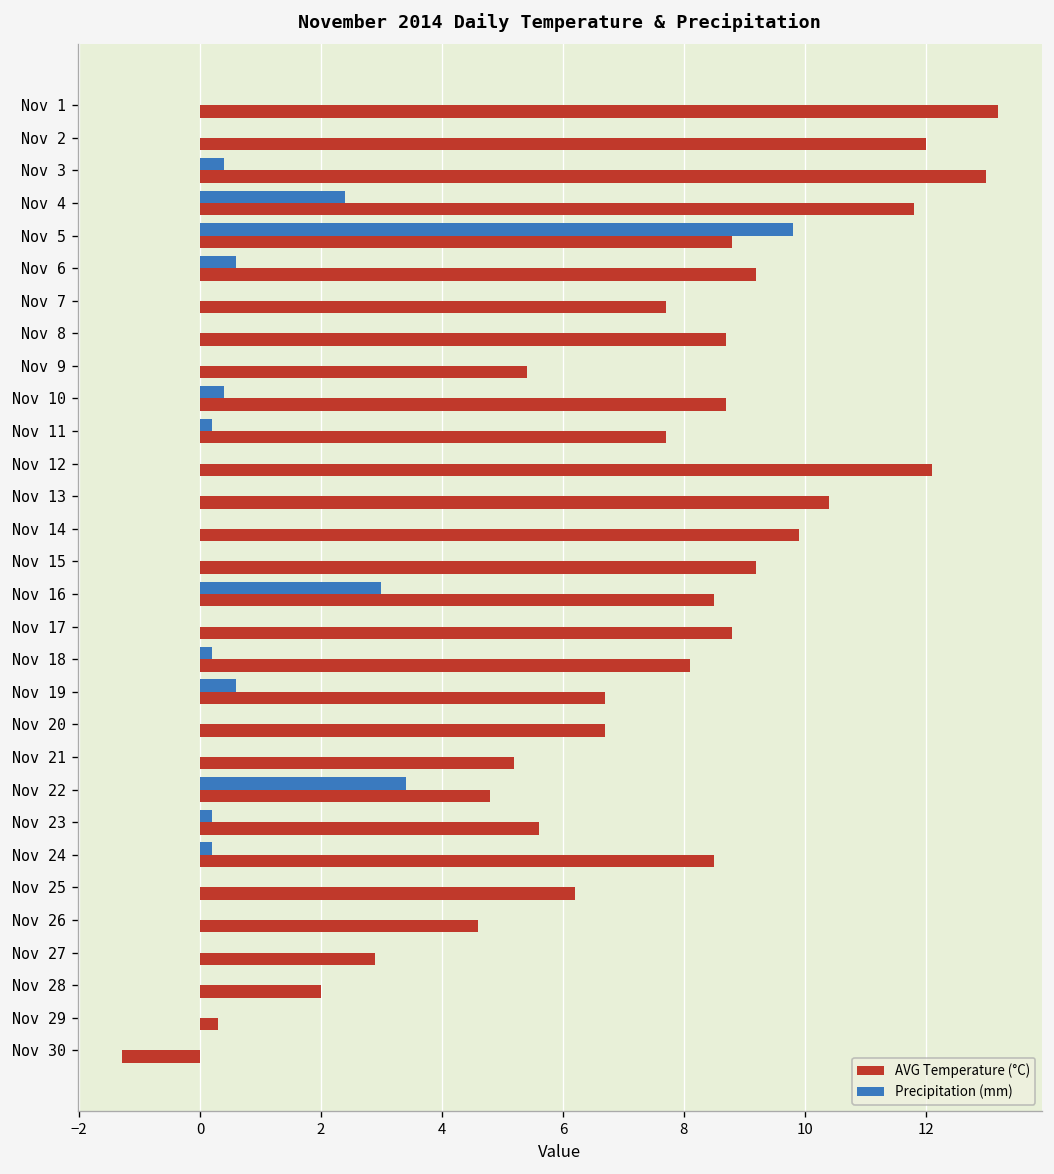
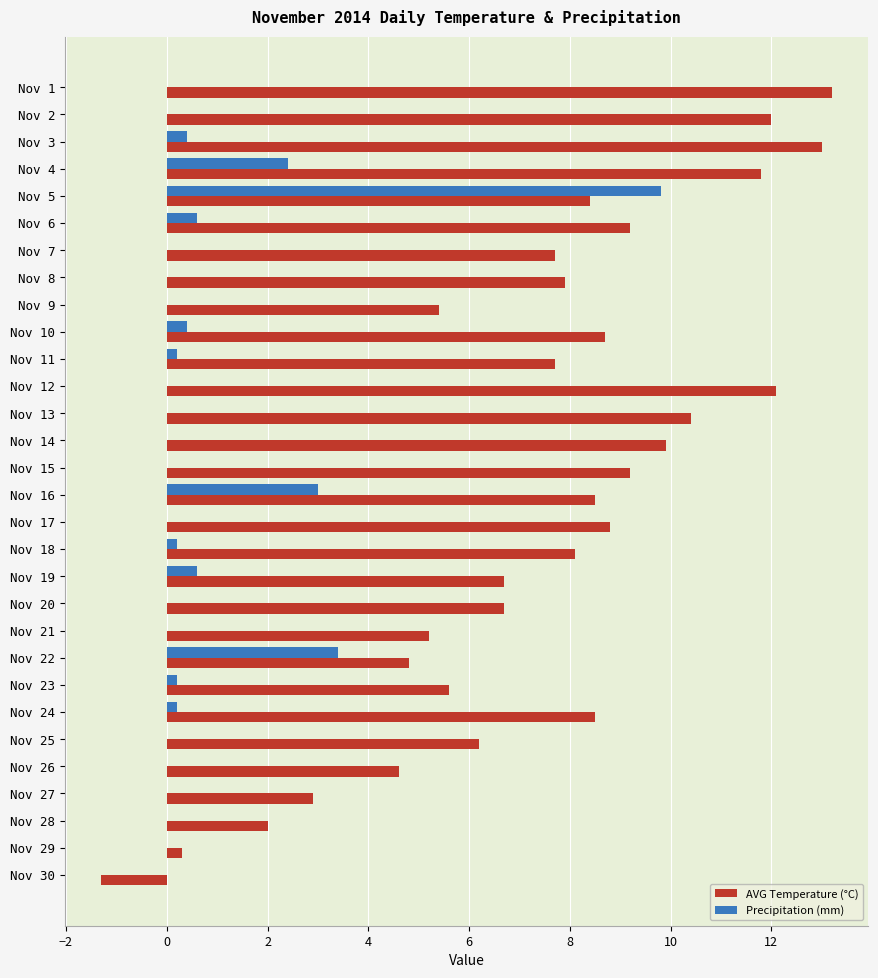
AVG Temperature (°C), Nov 5: 8.8 -> 8.4
AVG Temperature (°C), Nov 8: 8.7 -> 7.9
